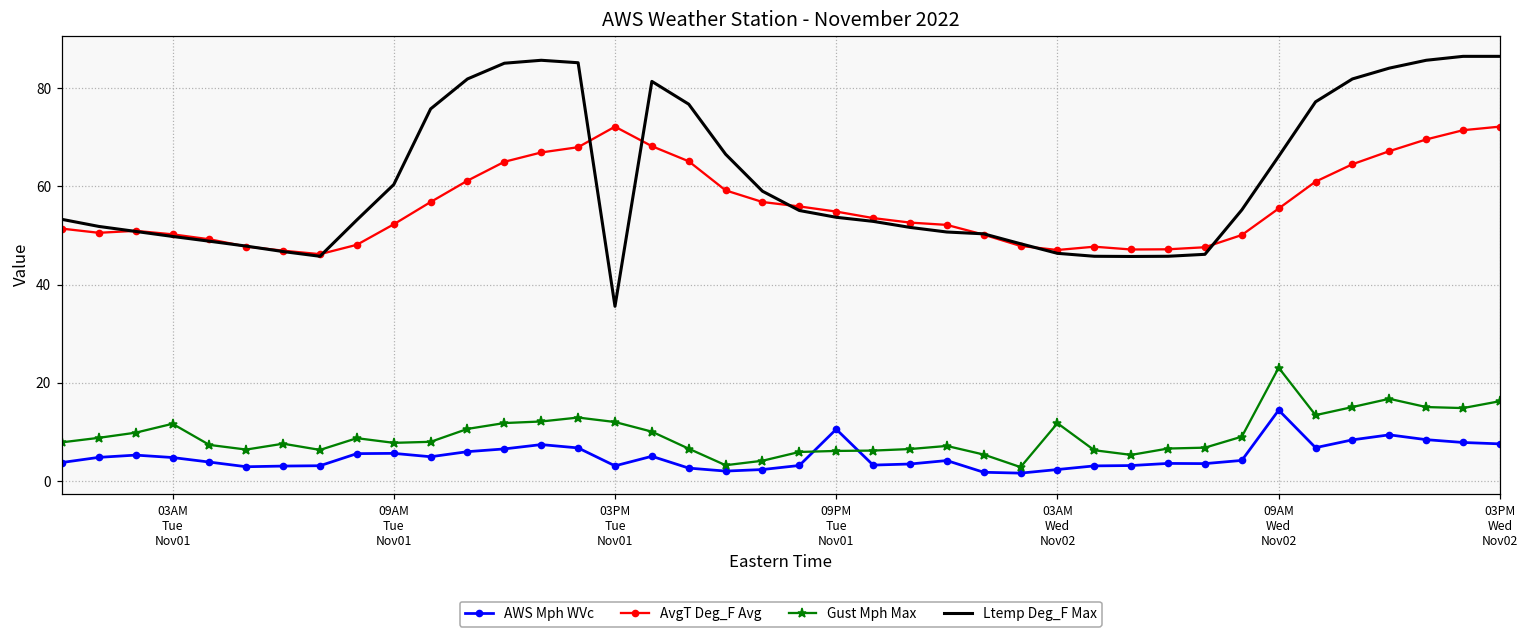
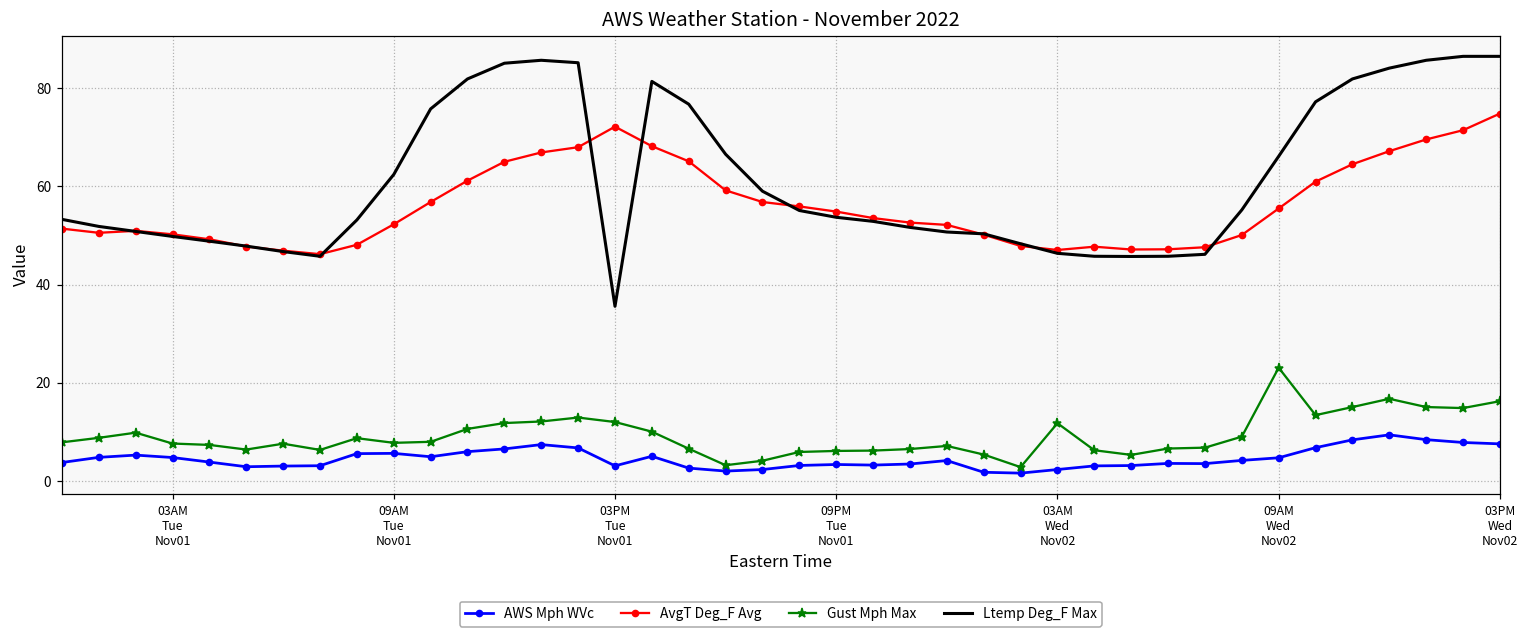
Gust Mph Max, 03AM Tue Nov01: 12 -> 8
Ltemp Deg_F Max, 09AM Tue Nov01: 60 -> 62
AWS Mph WVc, 09PM Tue Nov01: 11 -> 3
AWS Mph WVc, 09AM Wed Nov02: 14 -> 5
AvgT Deg_F Avg, 03PM Wed Nov02: 72 -> 75
